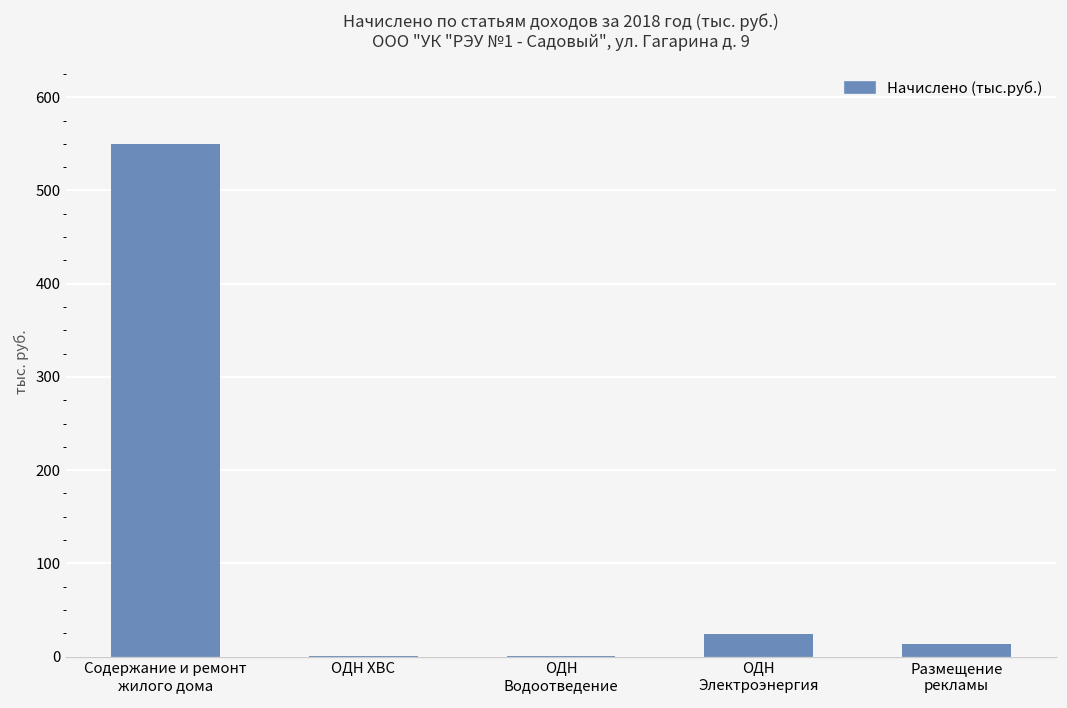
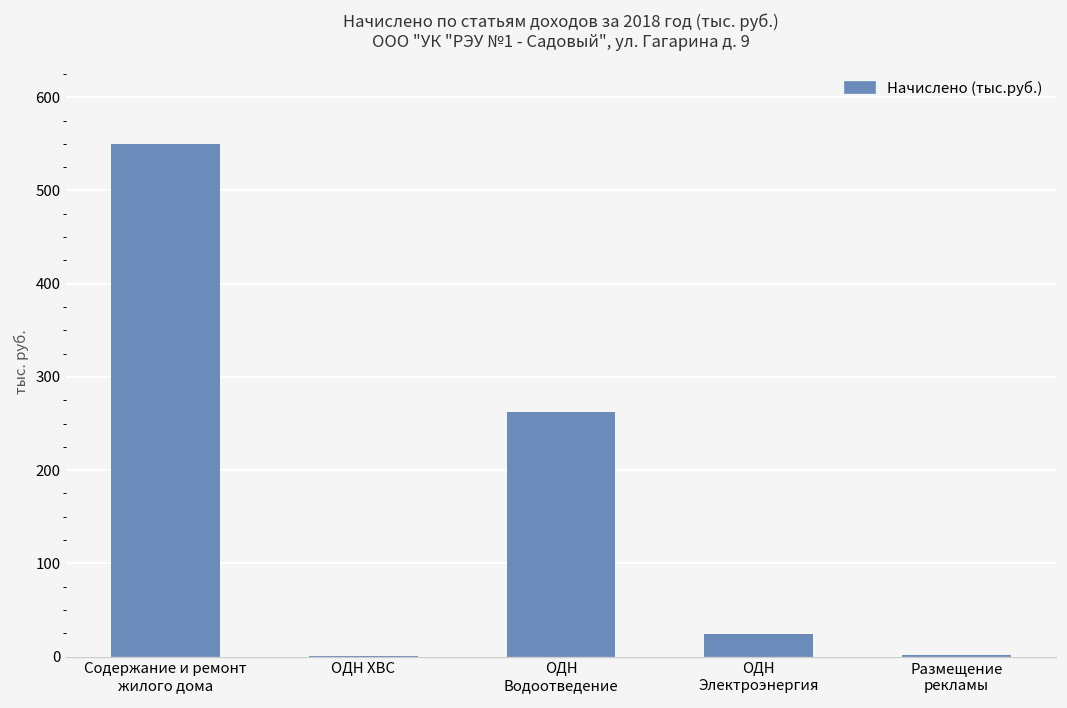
ОДН Водоотведение: 0 -> 260
Размещение рекламы: 10 -> 0
